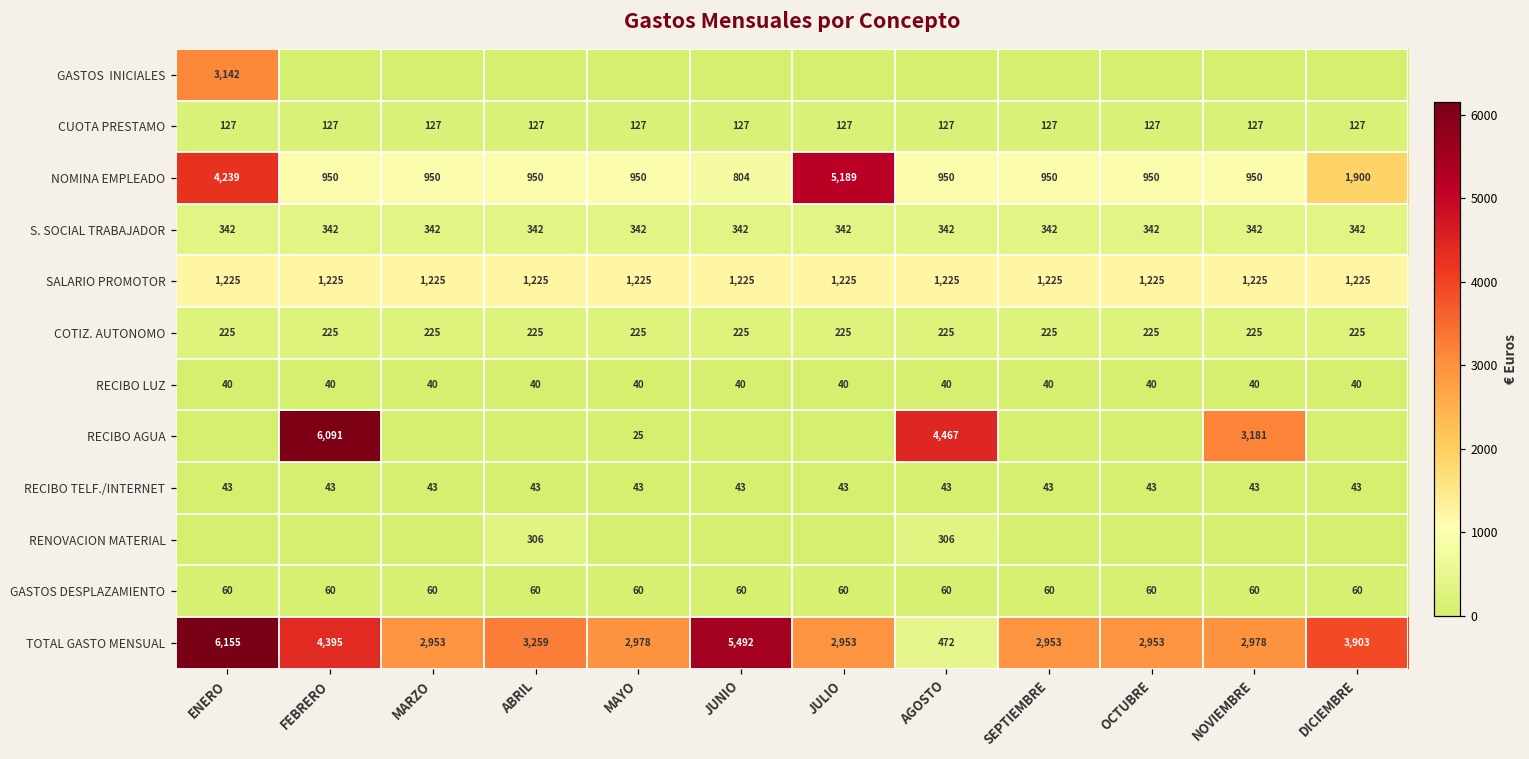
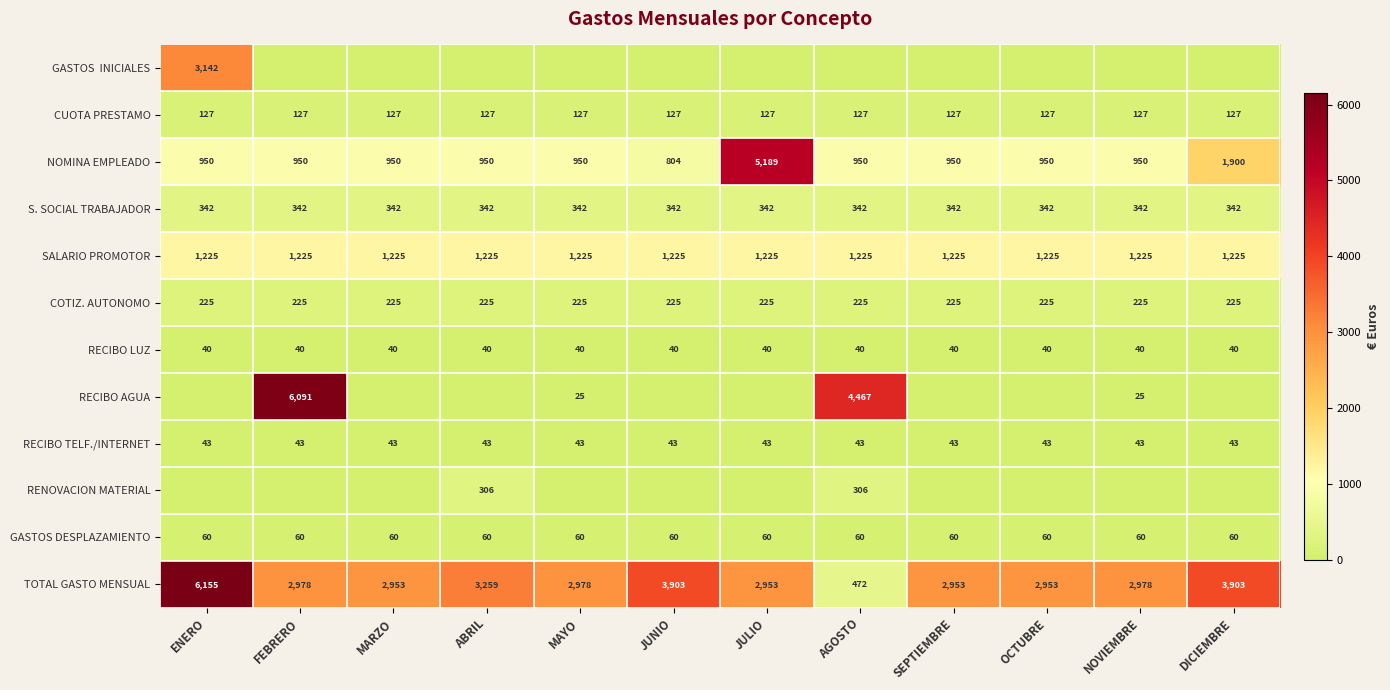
NOMINA EMPLEADO, ENERO: 4,239 -> 950
RECIBO AGUA, NOVIEMBRE: 3,181 -> 25
TOTAL GASTO MENSUAL, FEBRERO: 4,395 -> 2,978
TOTAL GASTO MENSUAL, JUNIO: 5,492 -> 3,903
